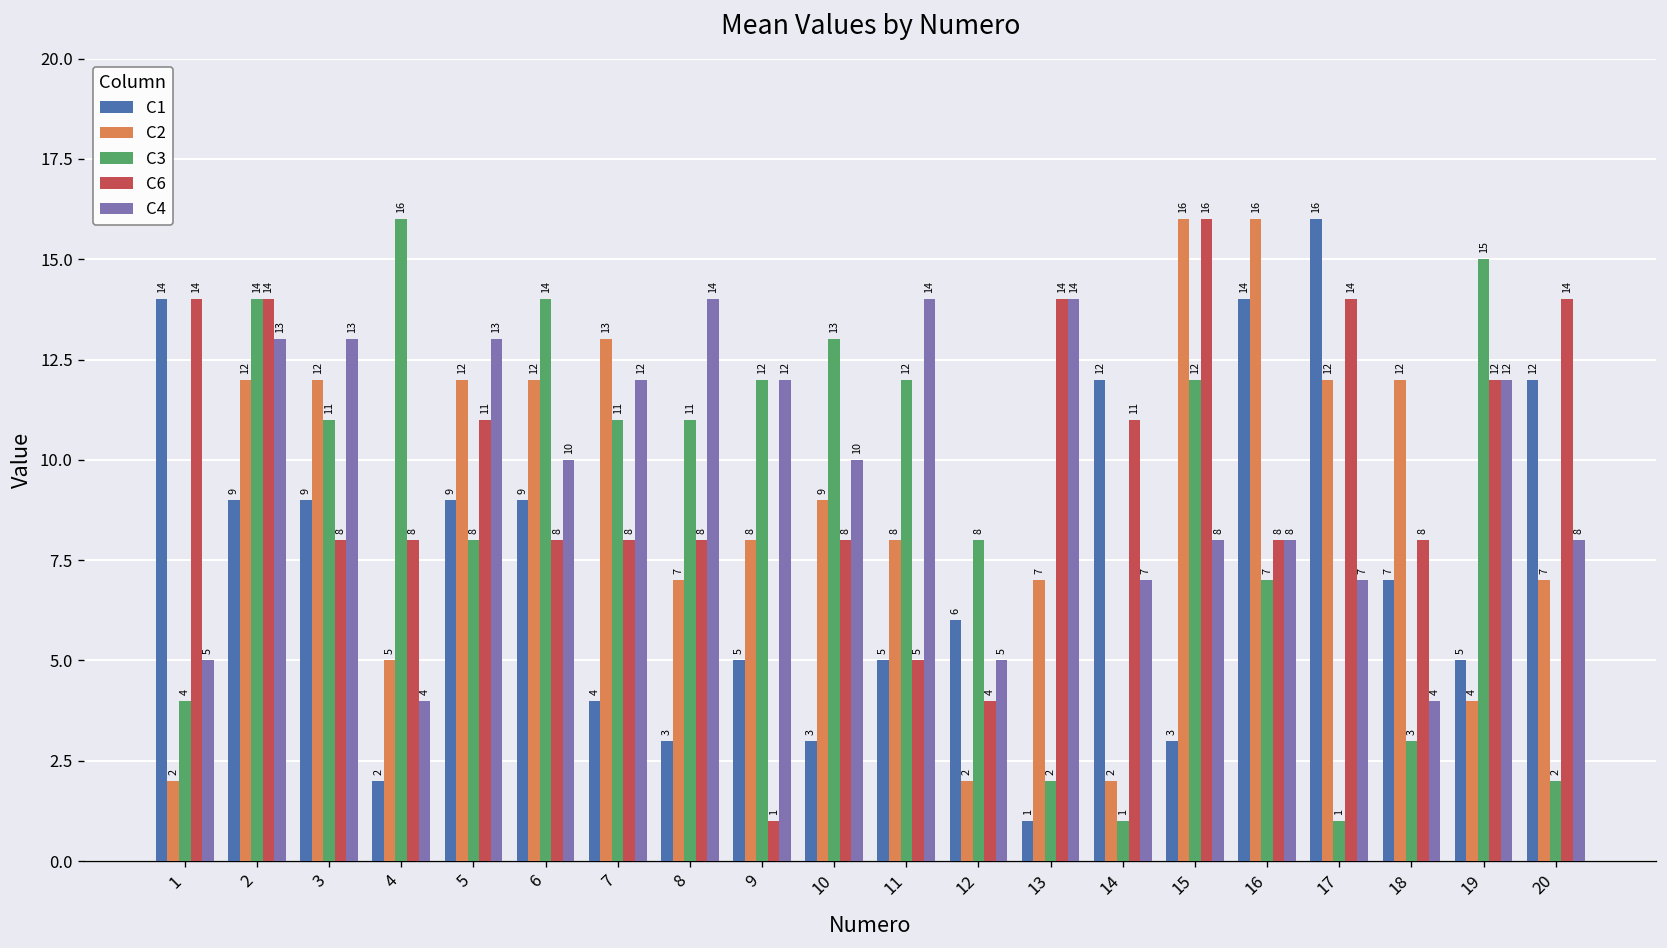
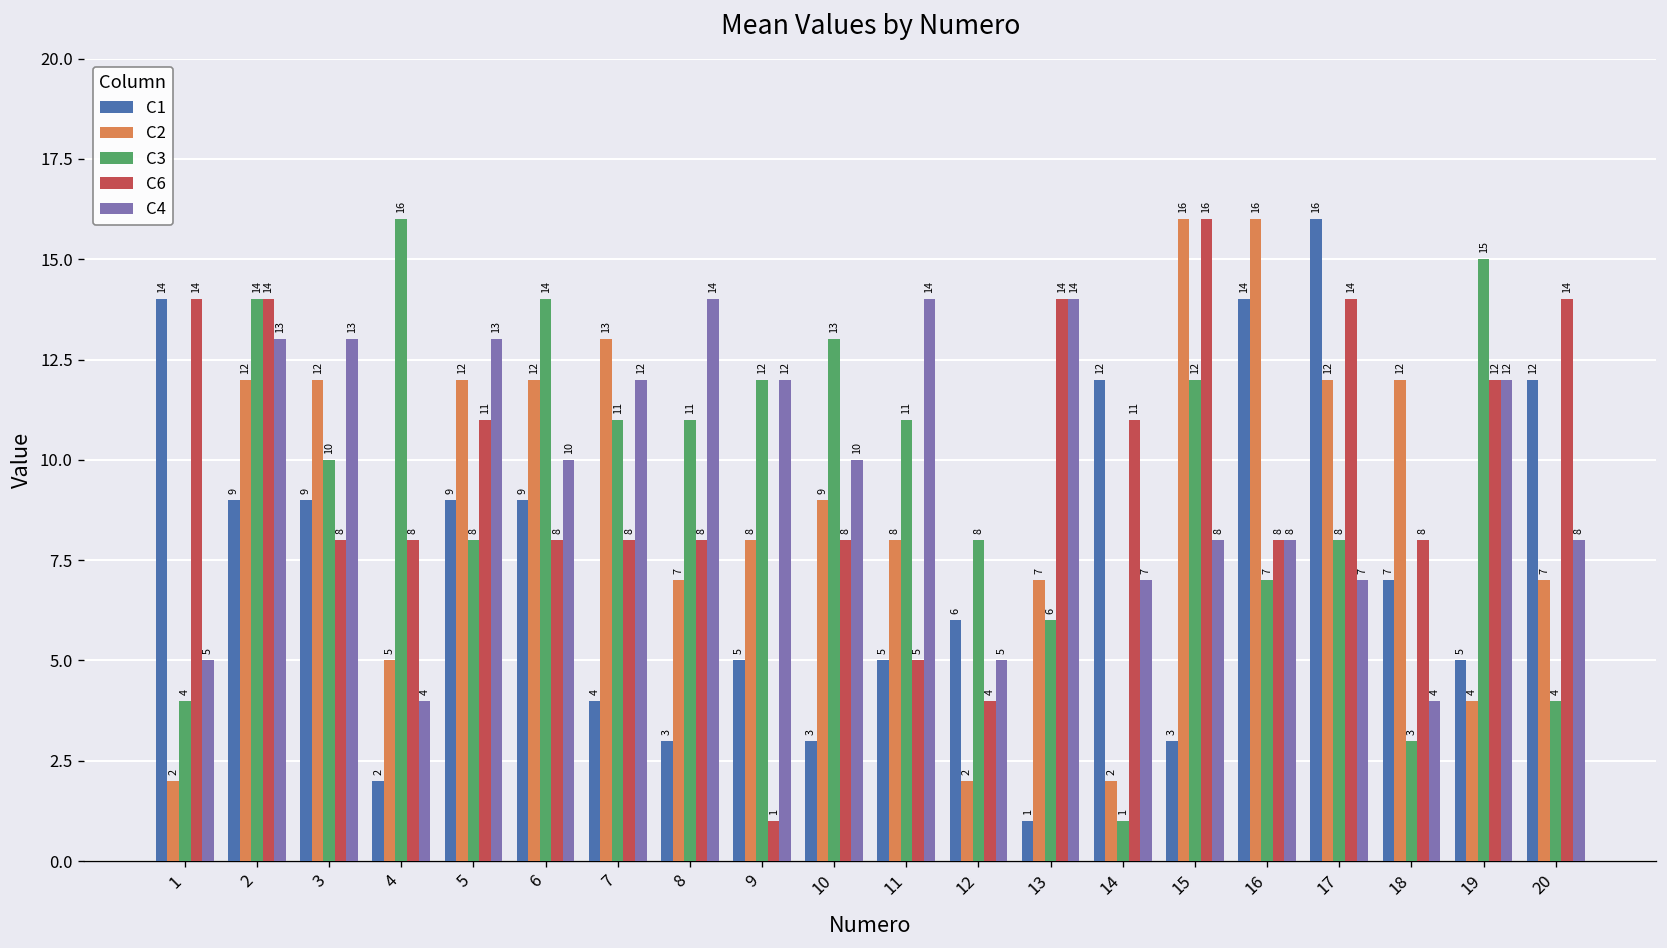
C3, 3: 11 -> 10
C3, 11: 12 -> 11
C3, 13: 2 -> 6
C3, 17: 1 -> 8
C3, 20: 2 -> 4
